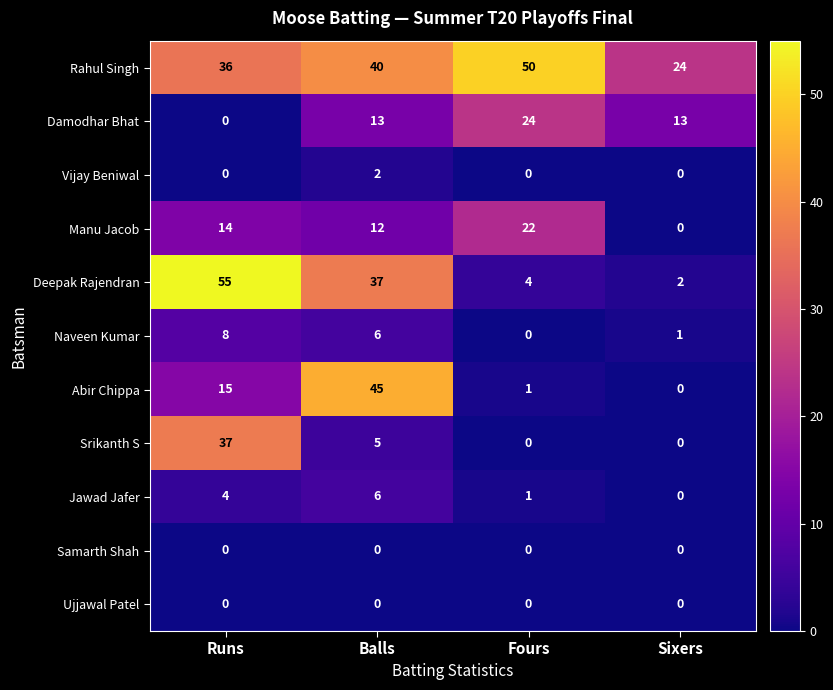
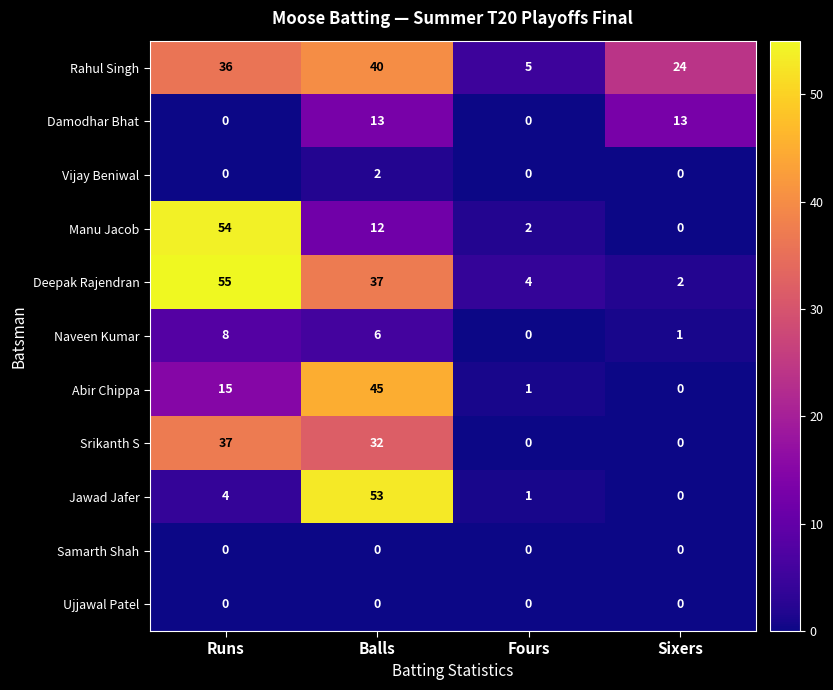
Rahul Singh, Fours: 50 -> 5
Damodhar Bhat, Fours: 24 -> 0
Manu Jacob, Runs: 14 -> 54
Manu Jacob, Fours: 22 -> 2
Srikanth S, Balls: 5 -> 32
Jawad Jafer, Balls: 6 -> 53
